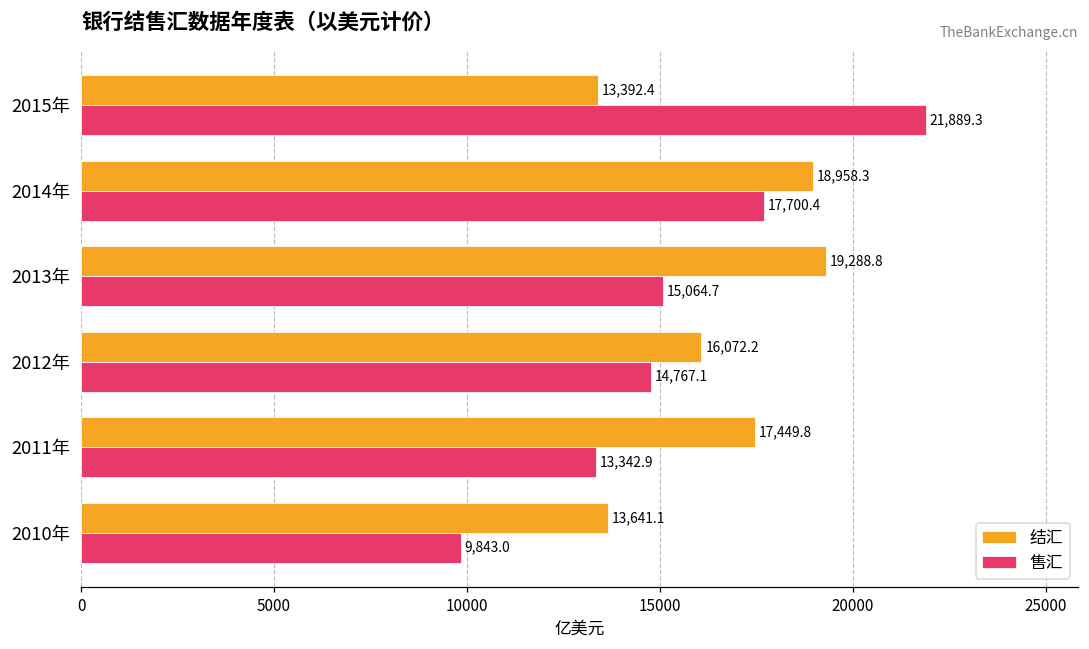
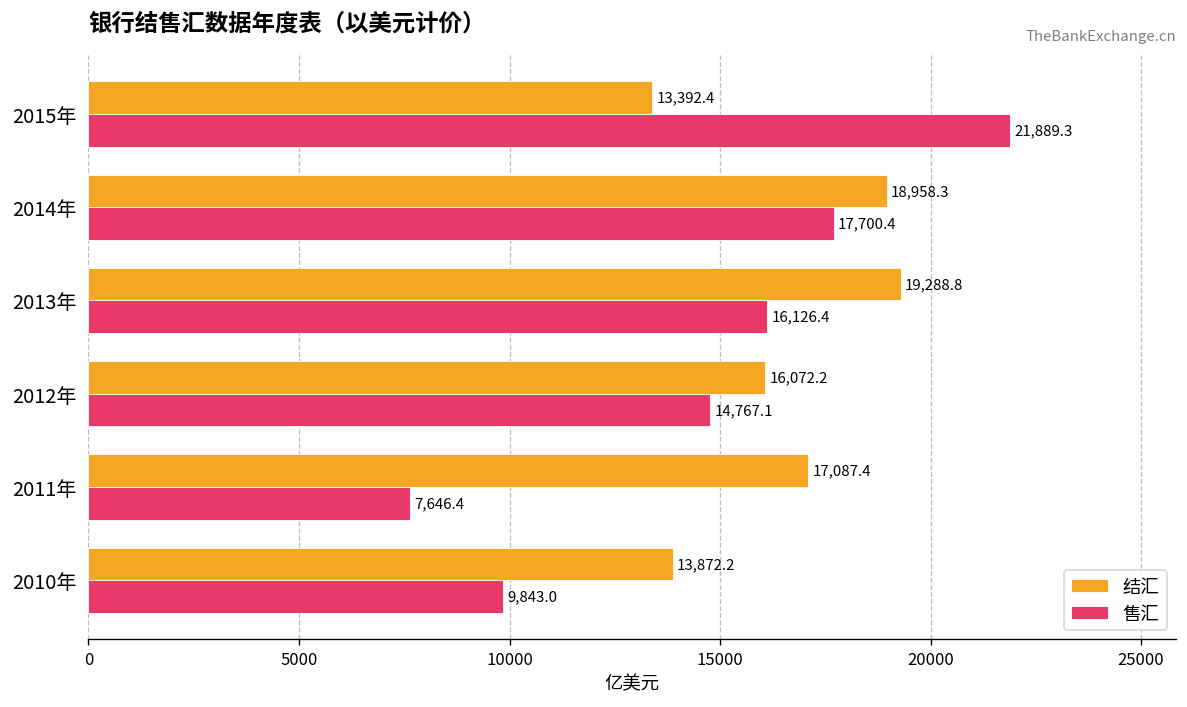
售汇, 2013年: 15,064.7 -> 16,126.4
结汇, 2011年: 17,449.8 -> 17,087.4
售汇, 2011年: 13,342.9 -> 7,646.4
结汇, 2010年: 13,641.1 -> 13,872.2
